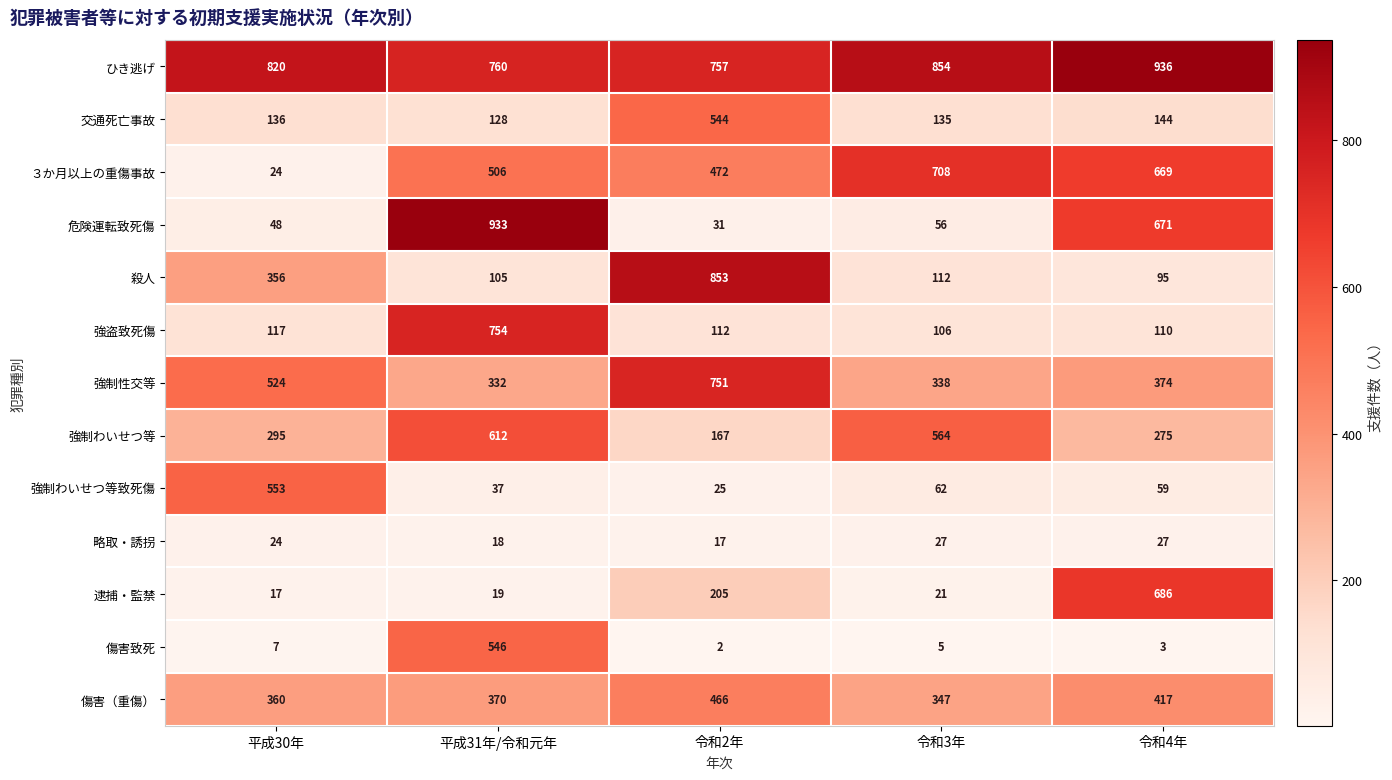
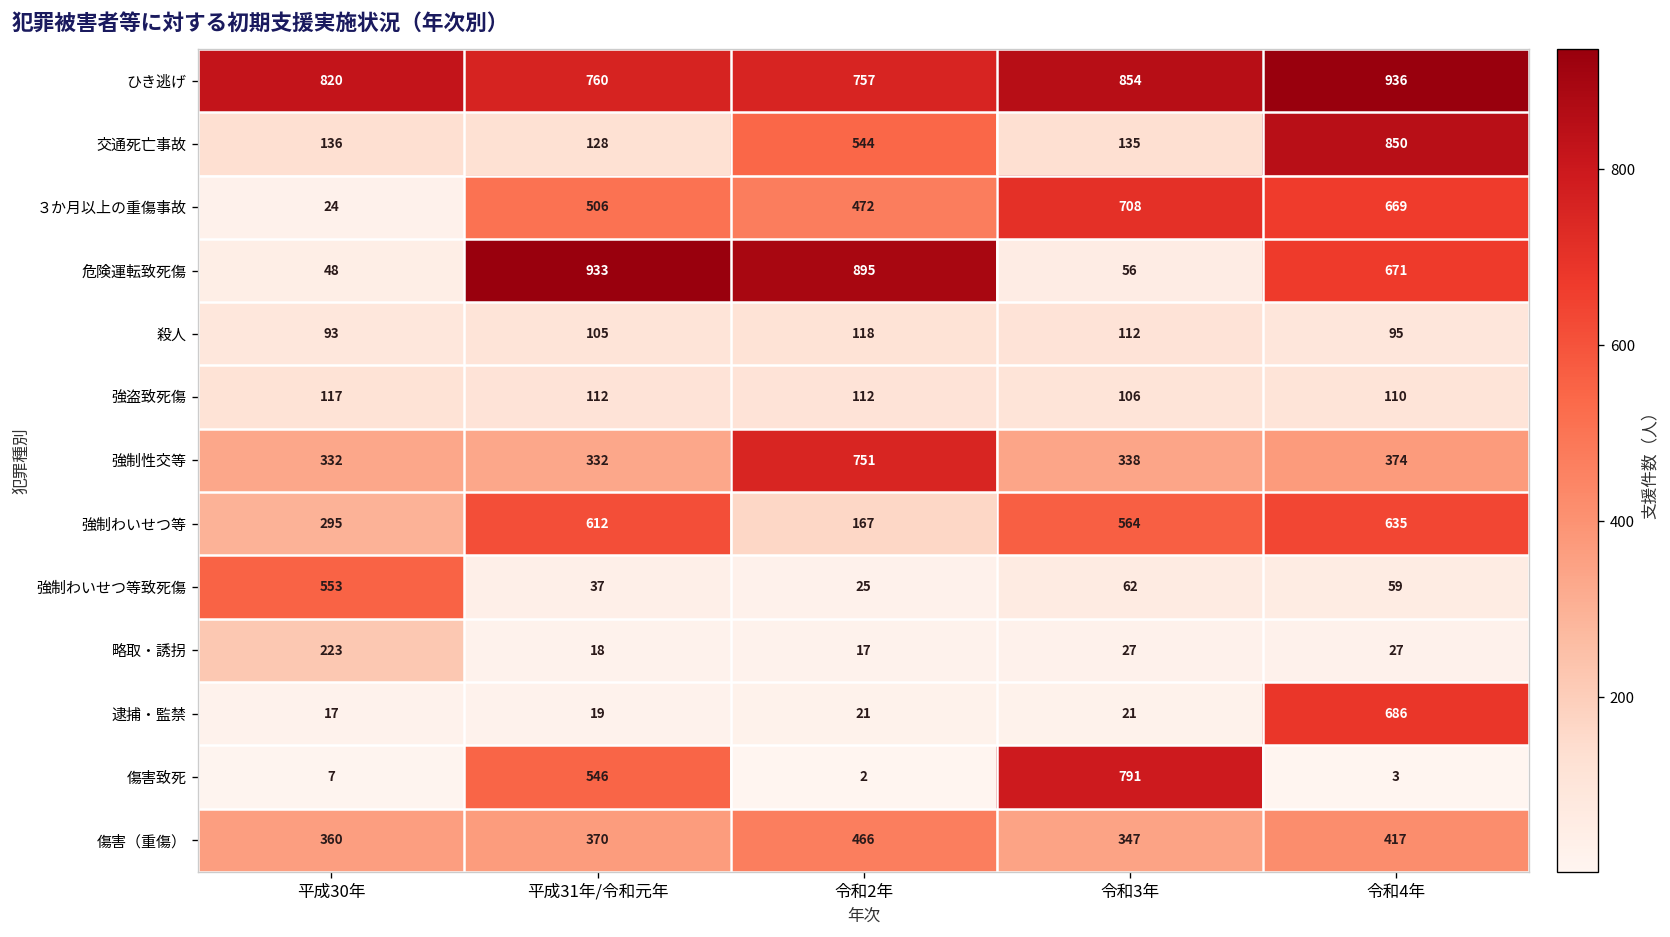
交通死亡事故, 令和4年: 144 -> 850
危険運転致死傷, 令和2年: 31 -> 895
殺人, 平成30年: 356 -> 93
殺人, 令和2年: 853 -> 118
強盗致死傷, 平成31年/令和元年: 754 -> 112
強制性交等, 平成30年: 524 -> 332
強制わいせつ等, 令和4年: 275 -> 635
略取・誘拐, 平成30年: 24 -> 223
逮捕・監禁, 令和2年: 205 -> 21
傷害致死, 令和3年: 5 -> 791
